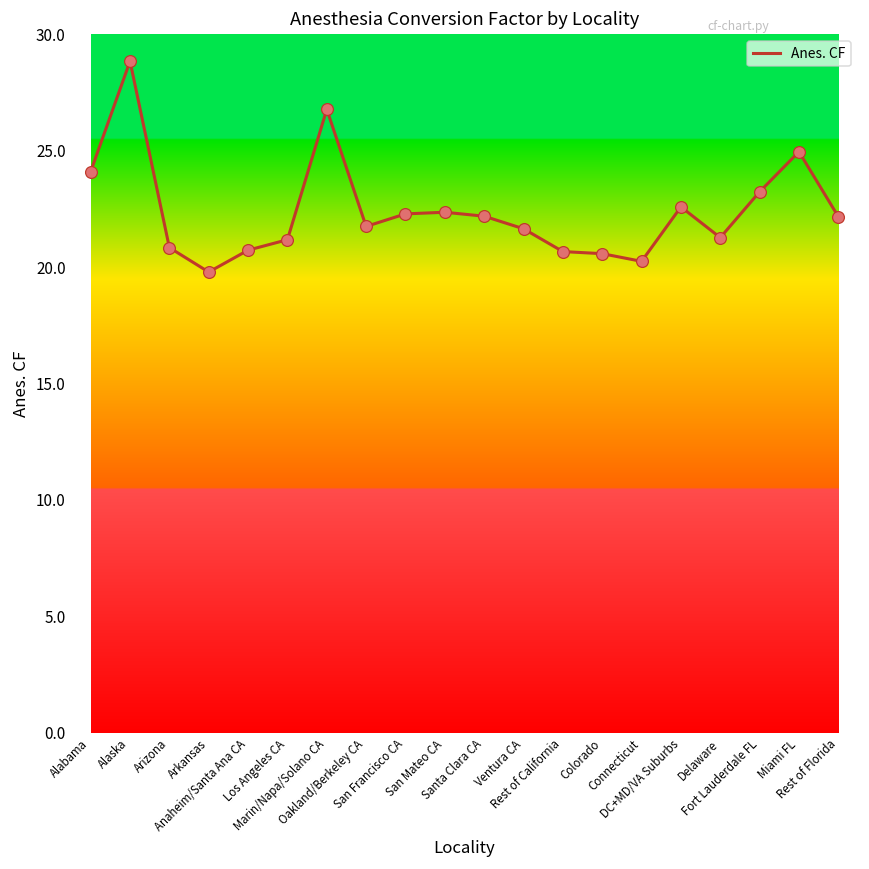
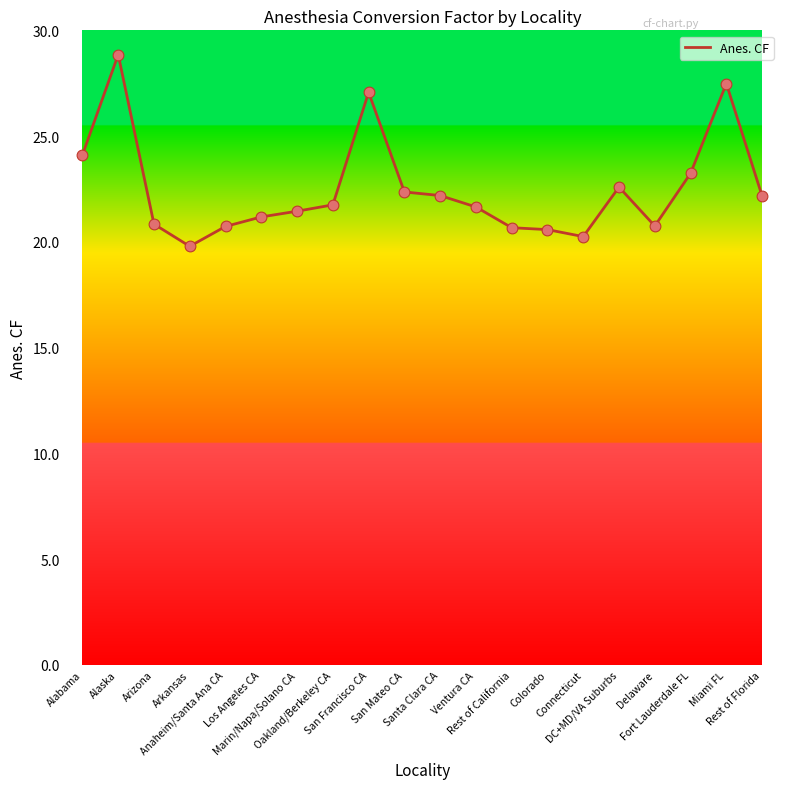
Marin/Napa/Solano CA: 26.8 -> 21.5
San Francisco CA: 22.3 -> 27.1
Delaware: 21.3 -> 20.8
Miami FL: 25.0 -> 27.5
